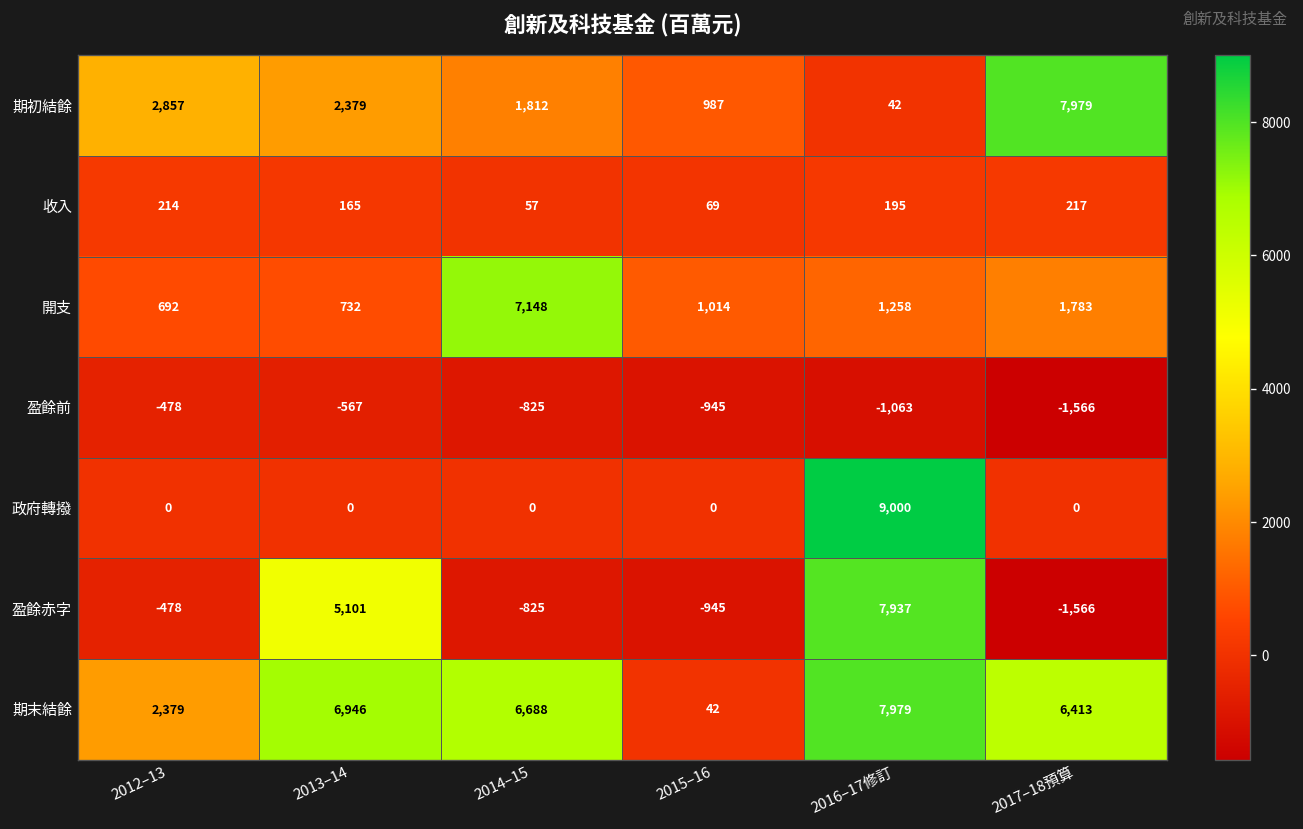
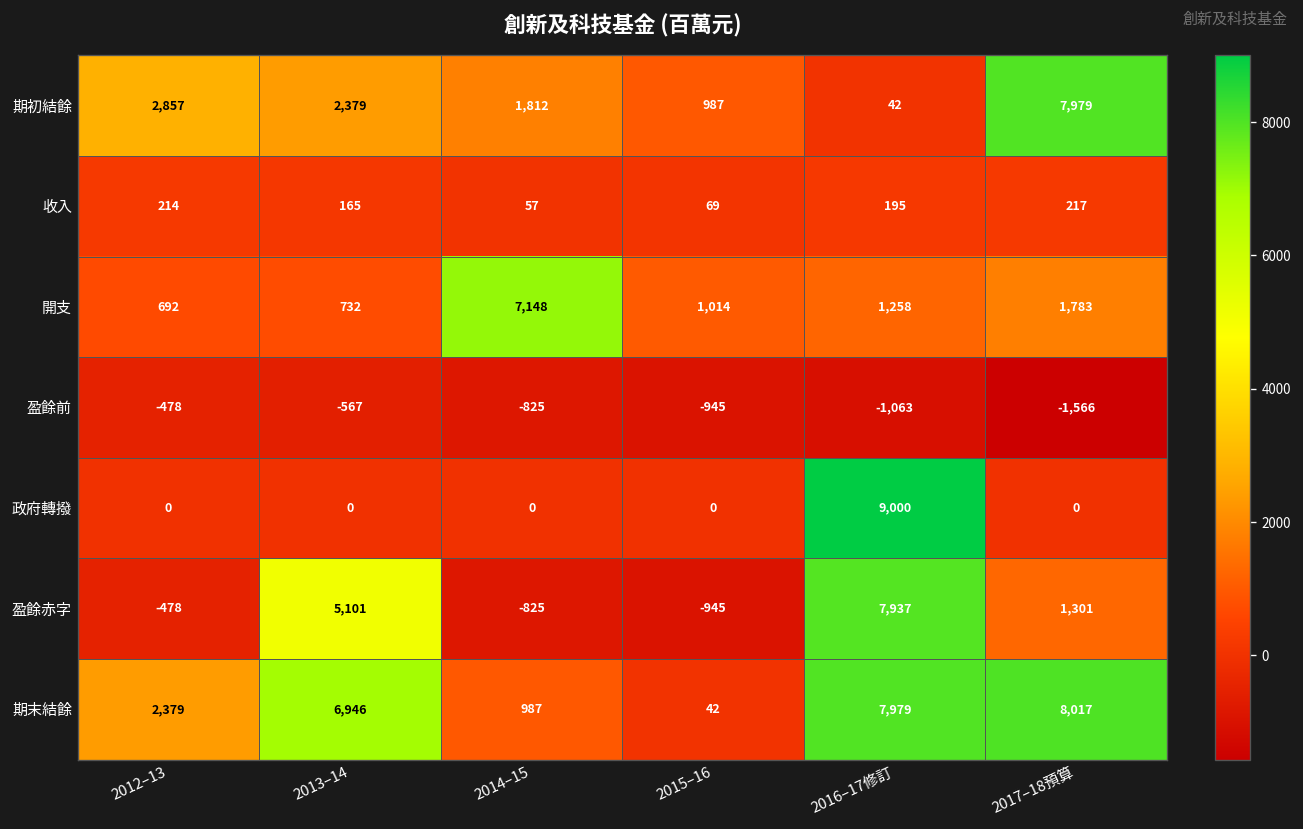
盈餘赤字, 2017–18預算: -1,566 -> 1,301
期末結餘, 2014–15: 6,688 -> 987
期末結餘, 2017–18預算: 6,413 -> 8,017
